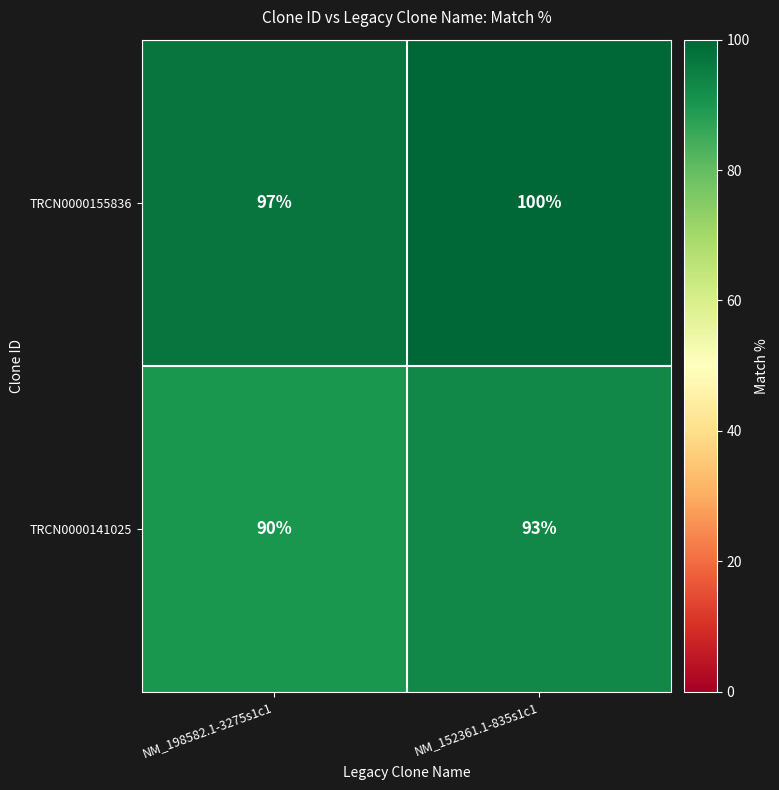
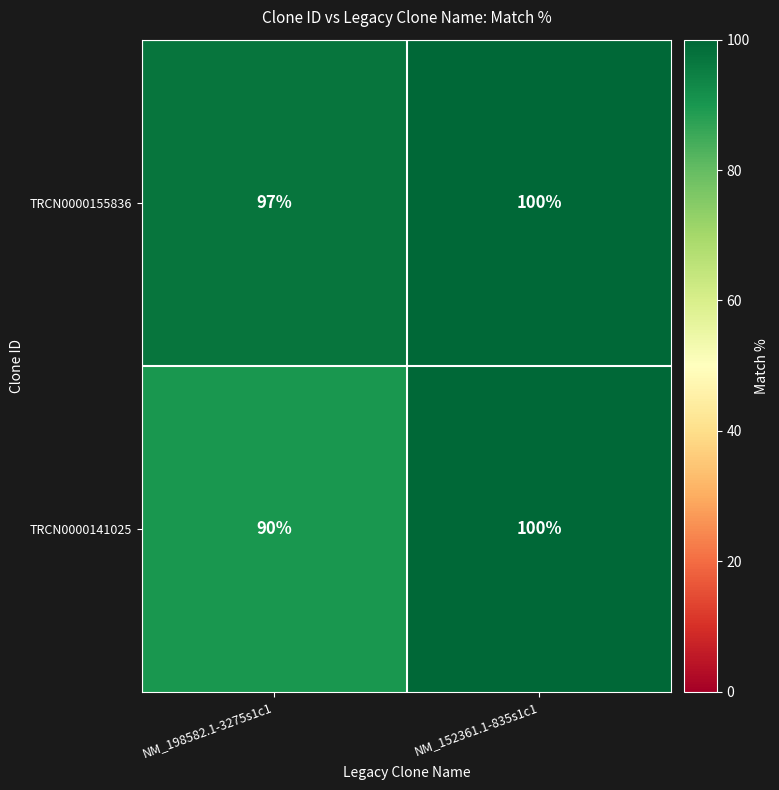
TRCN0000141025, NM_152361.1-835s1c1: 93% -> 100%
